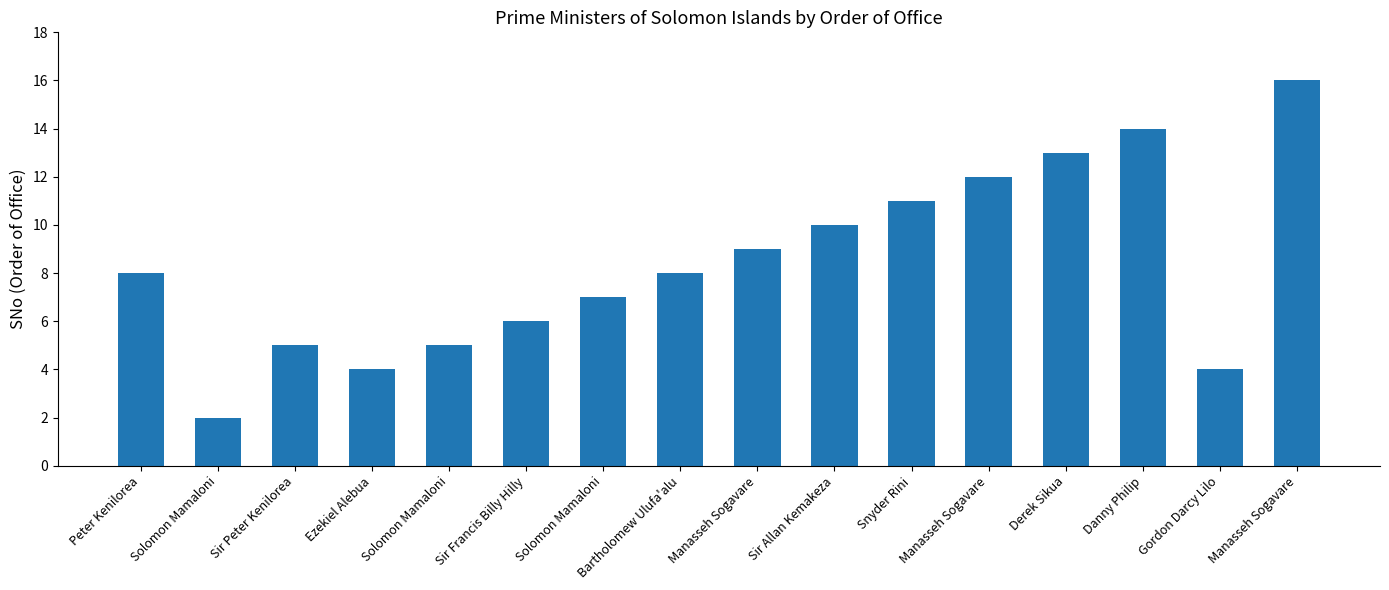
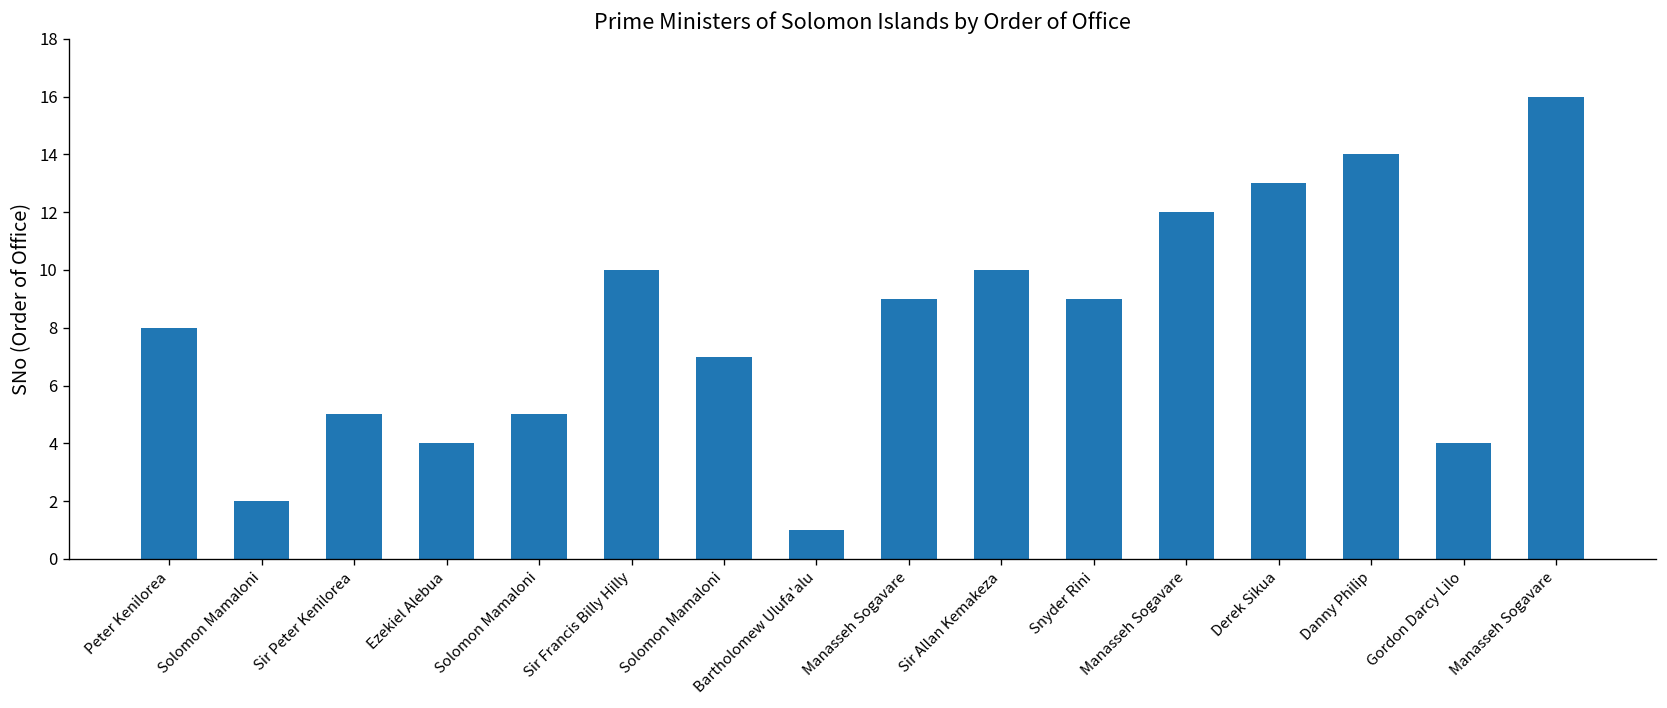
Sir Francis Billy Hilly: 6 -> 10
Bartholomew Ulufa'alu: 8 -> 1
Snyder Rini: 11 -> 9
